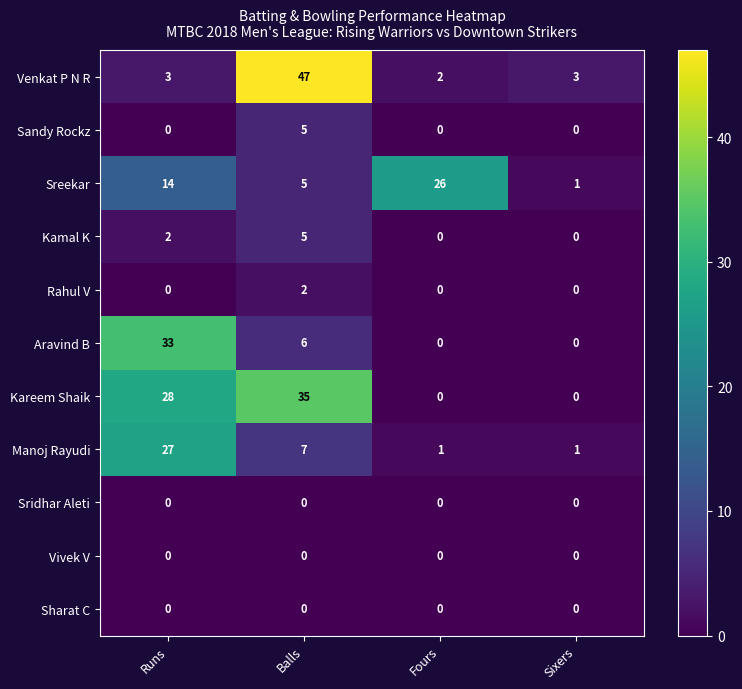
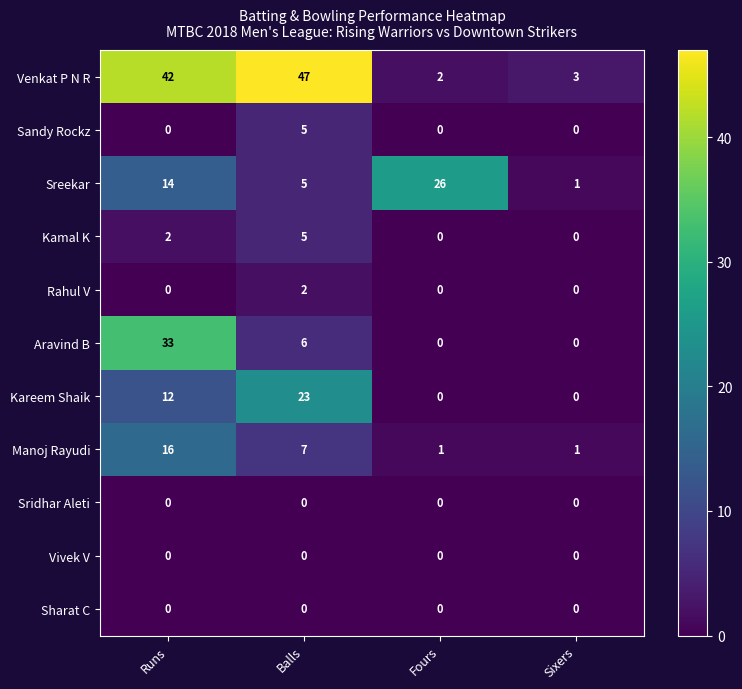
Venkat P N R, Runs: 3 -> 42
Kareem Shaik, Runs: 28 -> 12
Kareem Shaik, Balls: 35 -> 23
Manoj Rayudi, Runs: 27 -> 16
